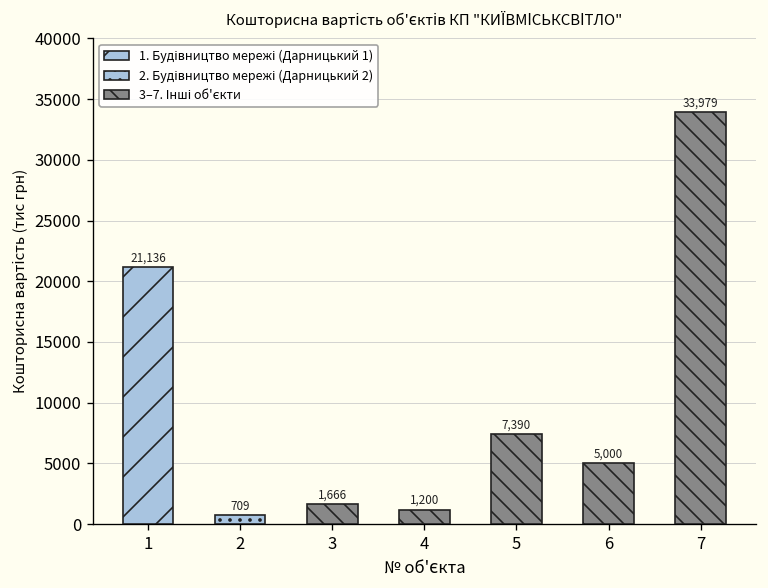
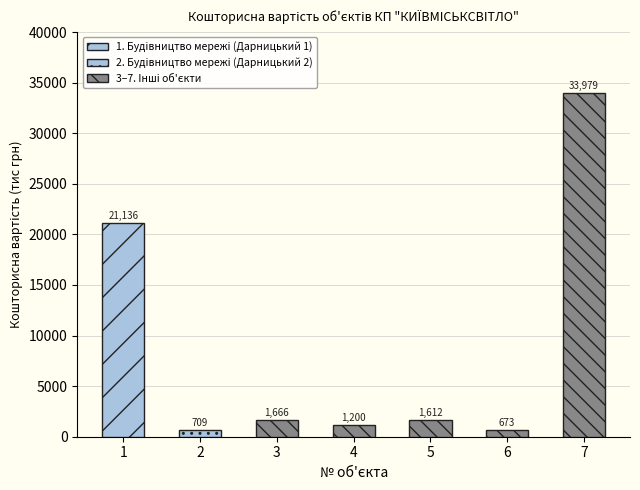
5: 7,390 -> 1,612
6: 5,000 -> 673
